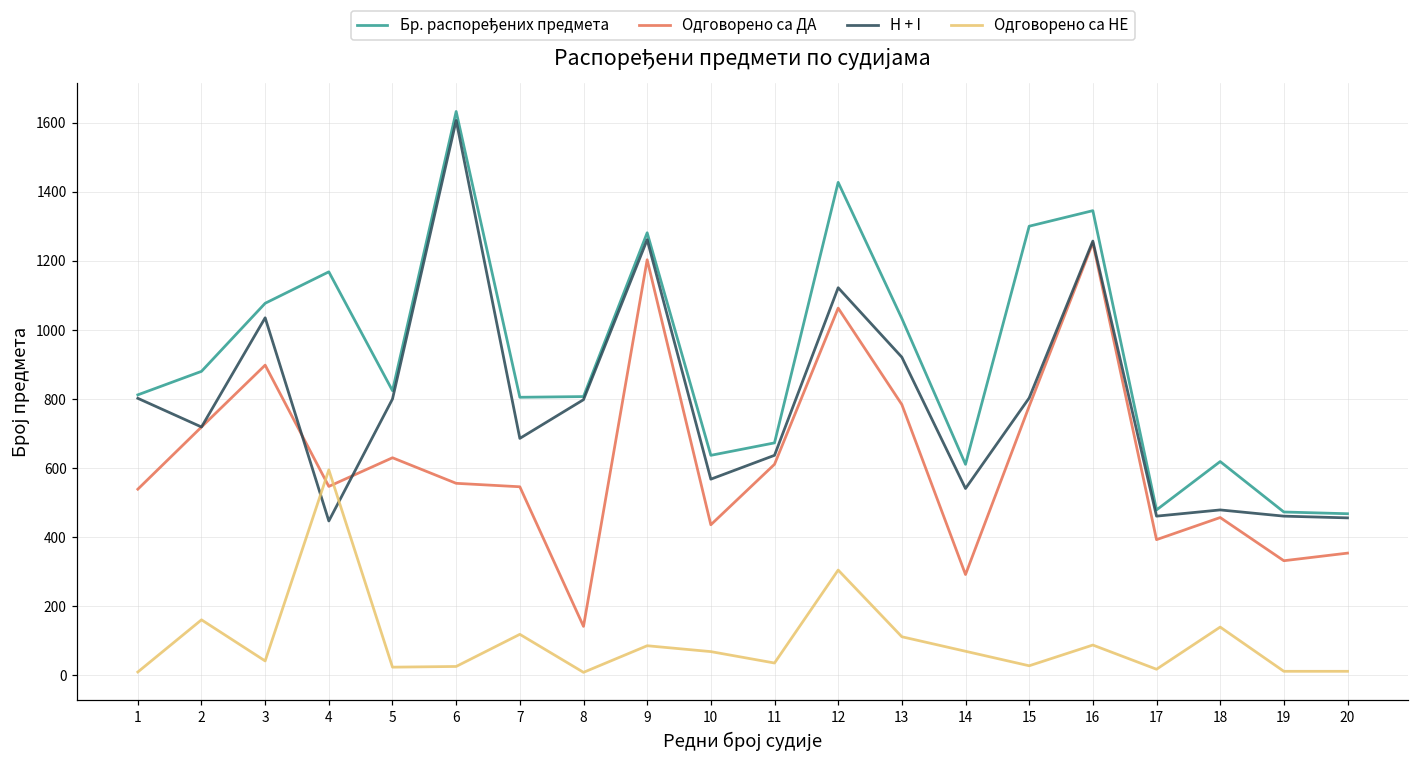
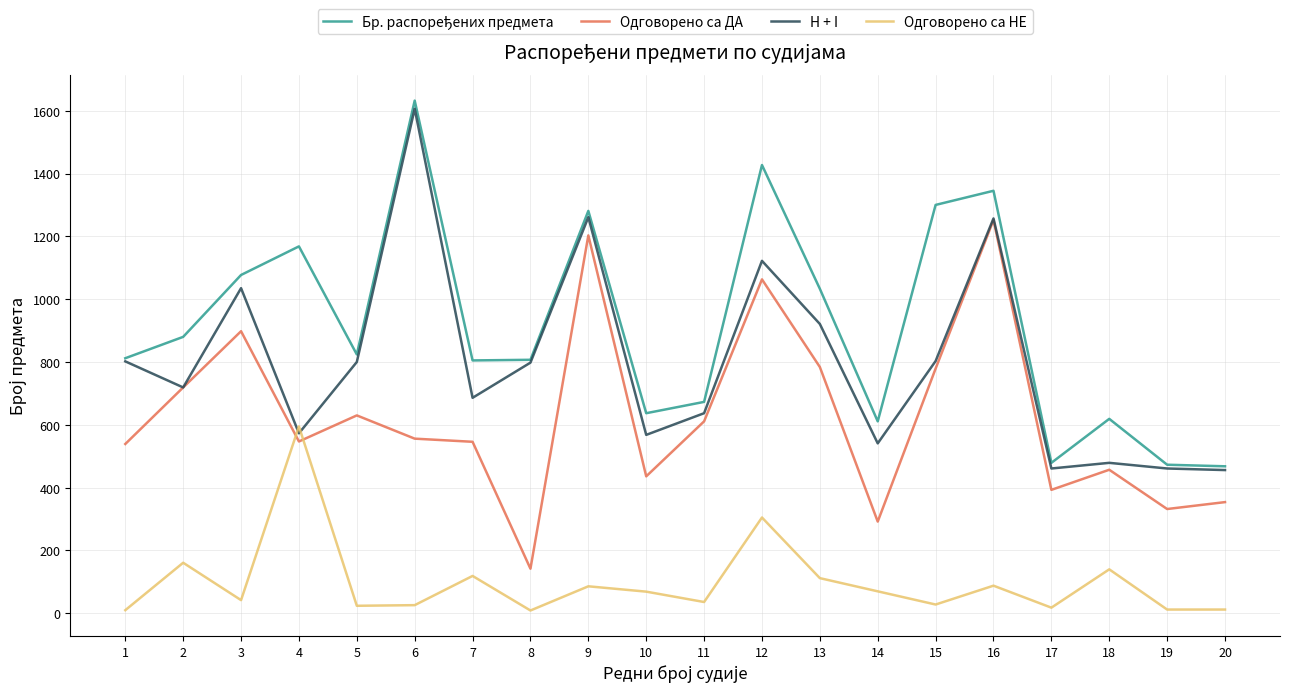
H + I, 4: 450 -> 570
